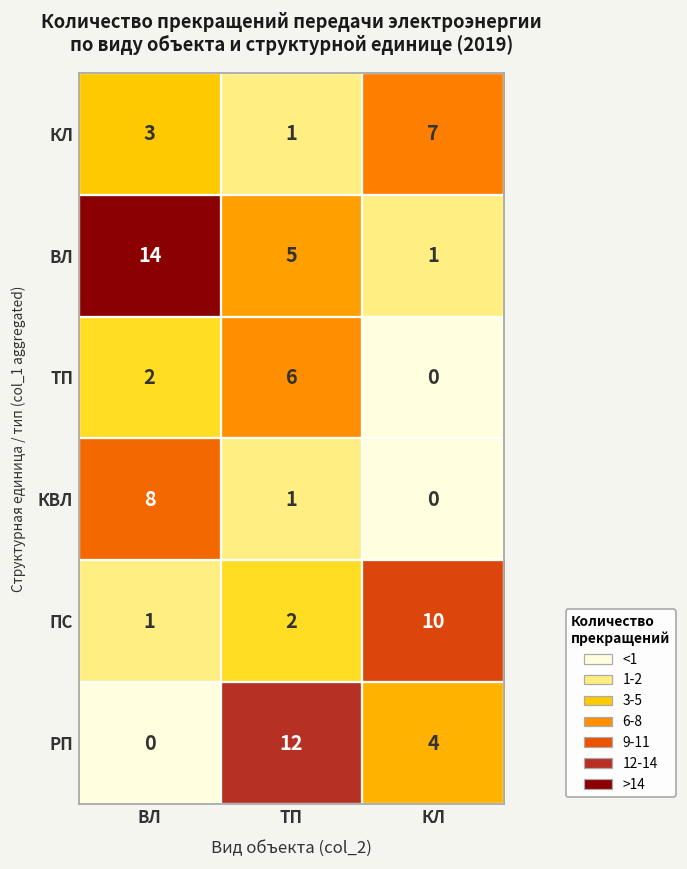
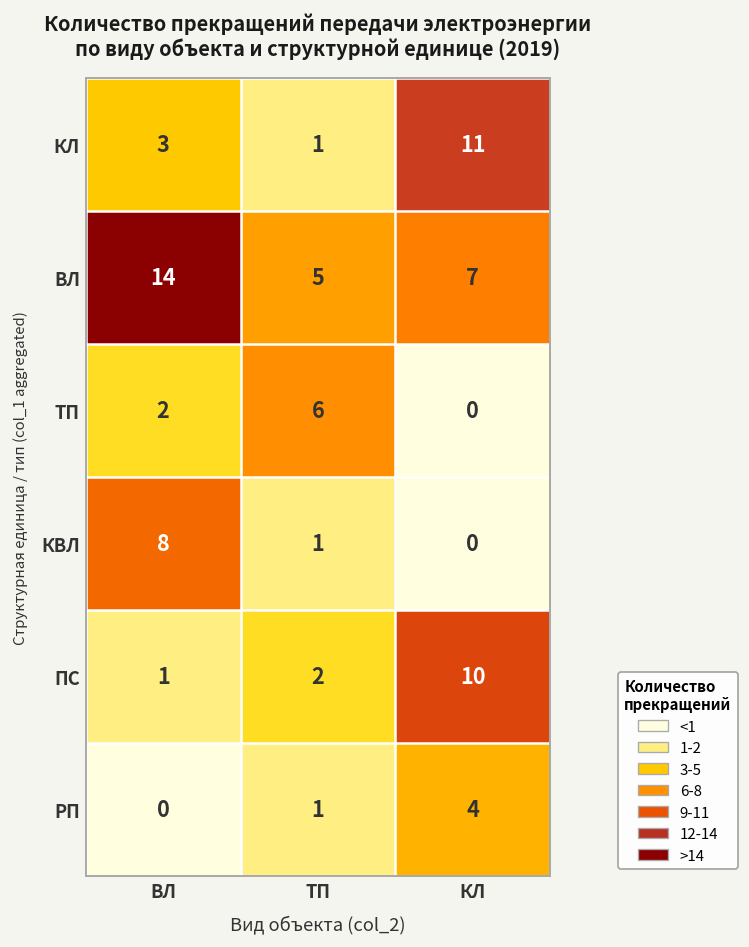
КЛ, КЛ: 7 -> 11
ВЛ, КЛ: 1 -> 7
РП, ТП: 12 -> 1
